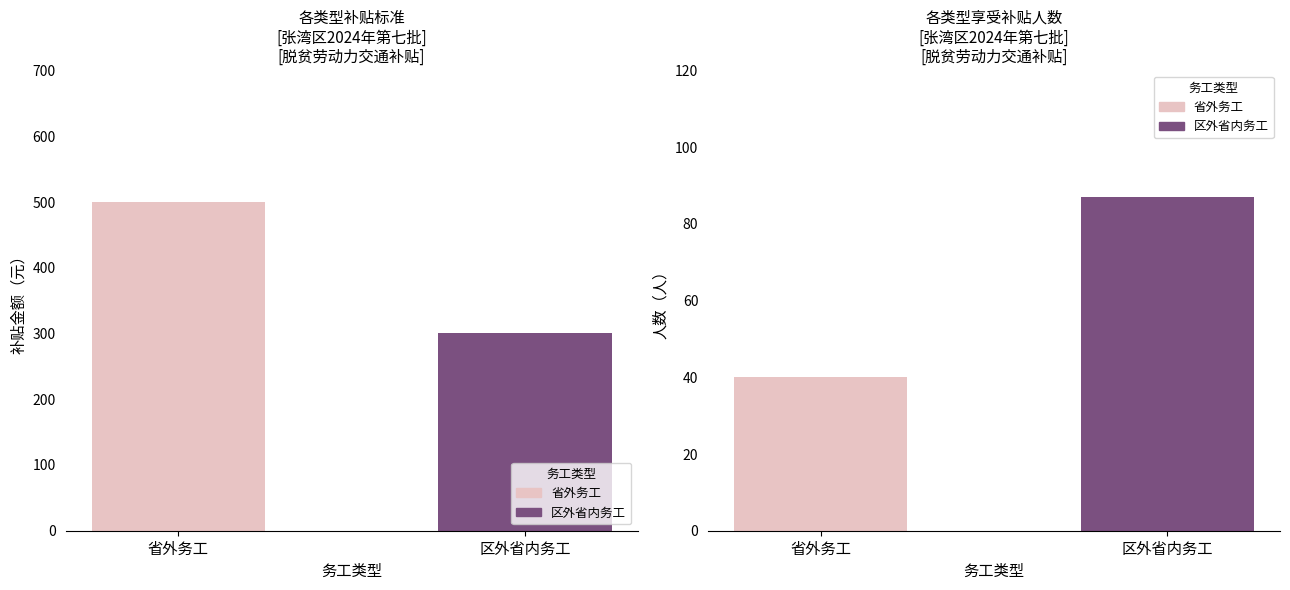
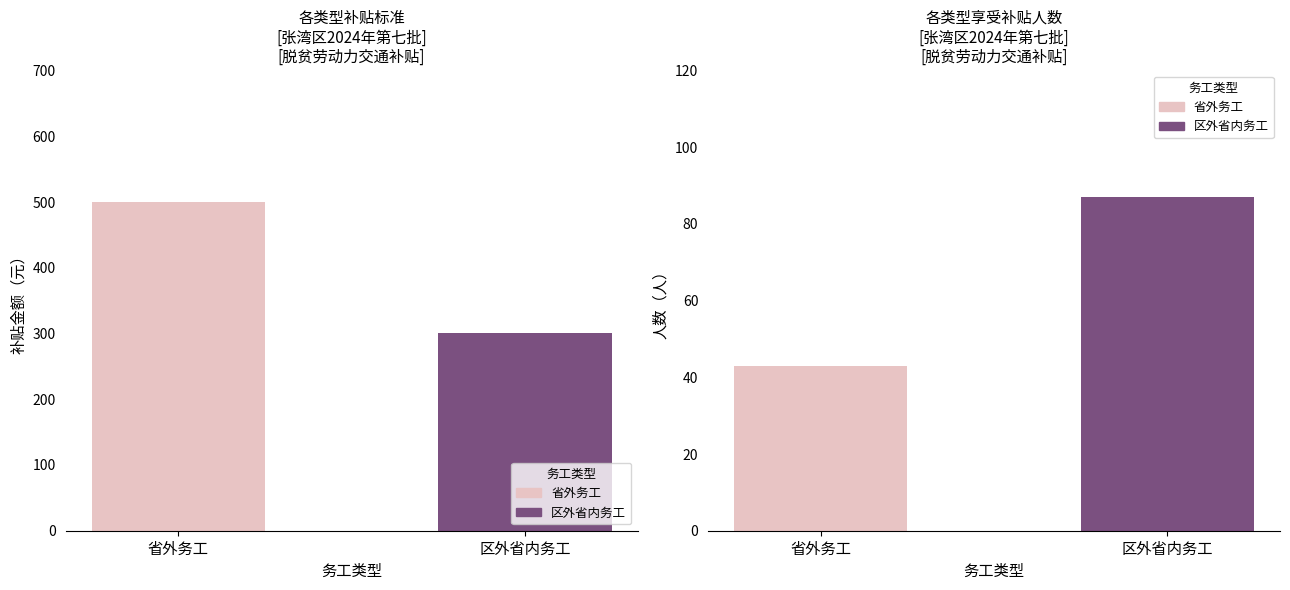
各类型享受补贴人数 [张湾区2024年第七批] [脱贫劳动力交通补贴], 省外务工: 40 -> 43
